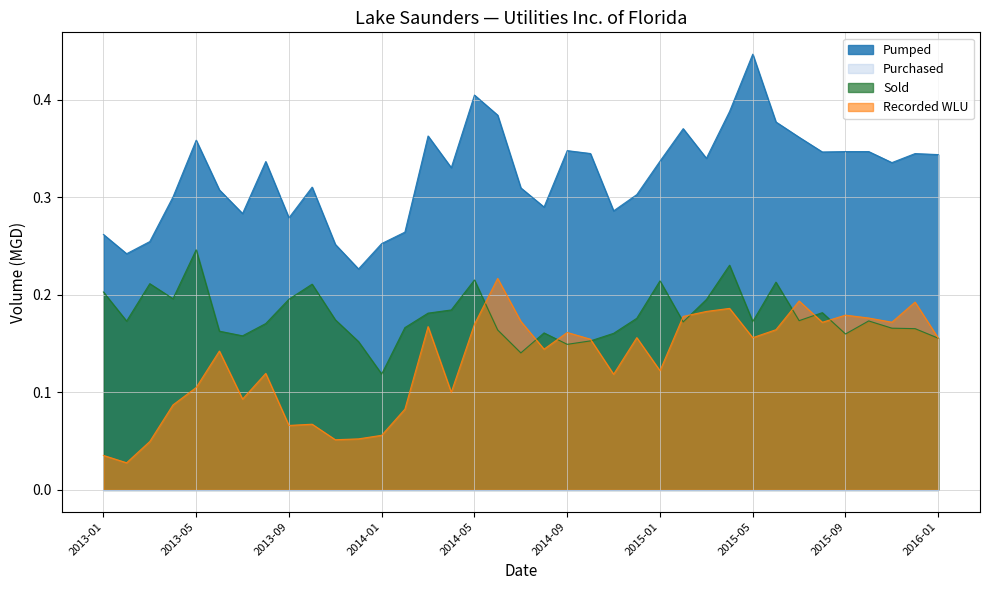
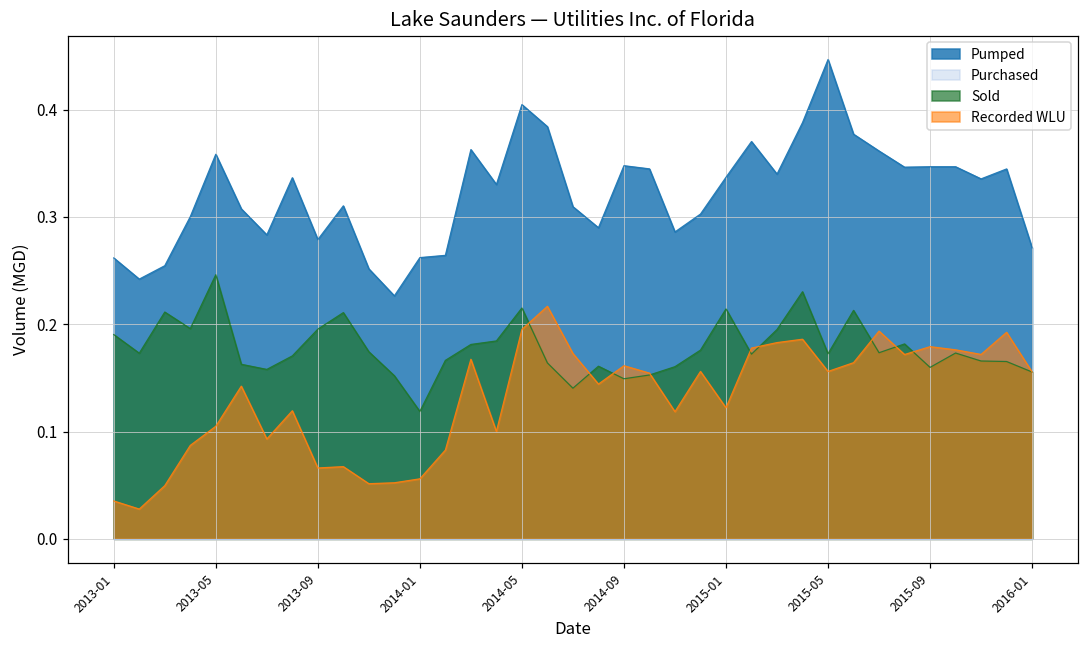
Sold, 2013-01: 0.20 -> 0.19
Pumped, 2014-01: 0.25 -> 0.26
Recorded WLU, 2014-05: 0.17 -> 0.20
Pumped, 2016-01: 0.34 -> 0.27
